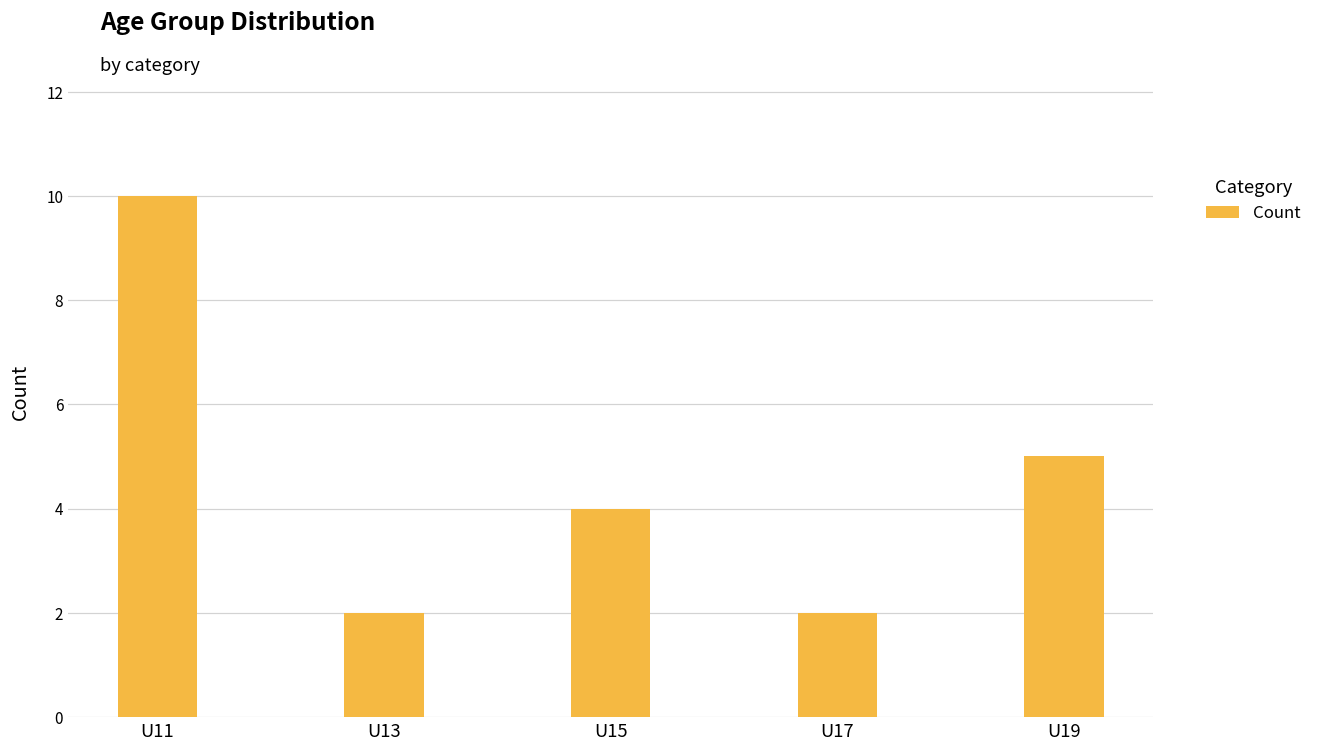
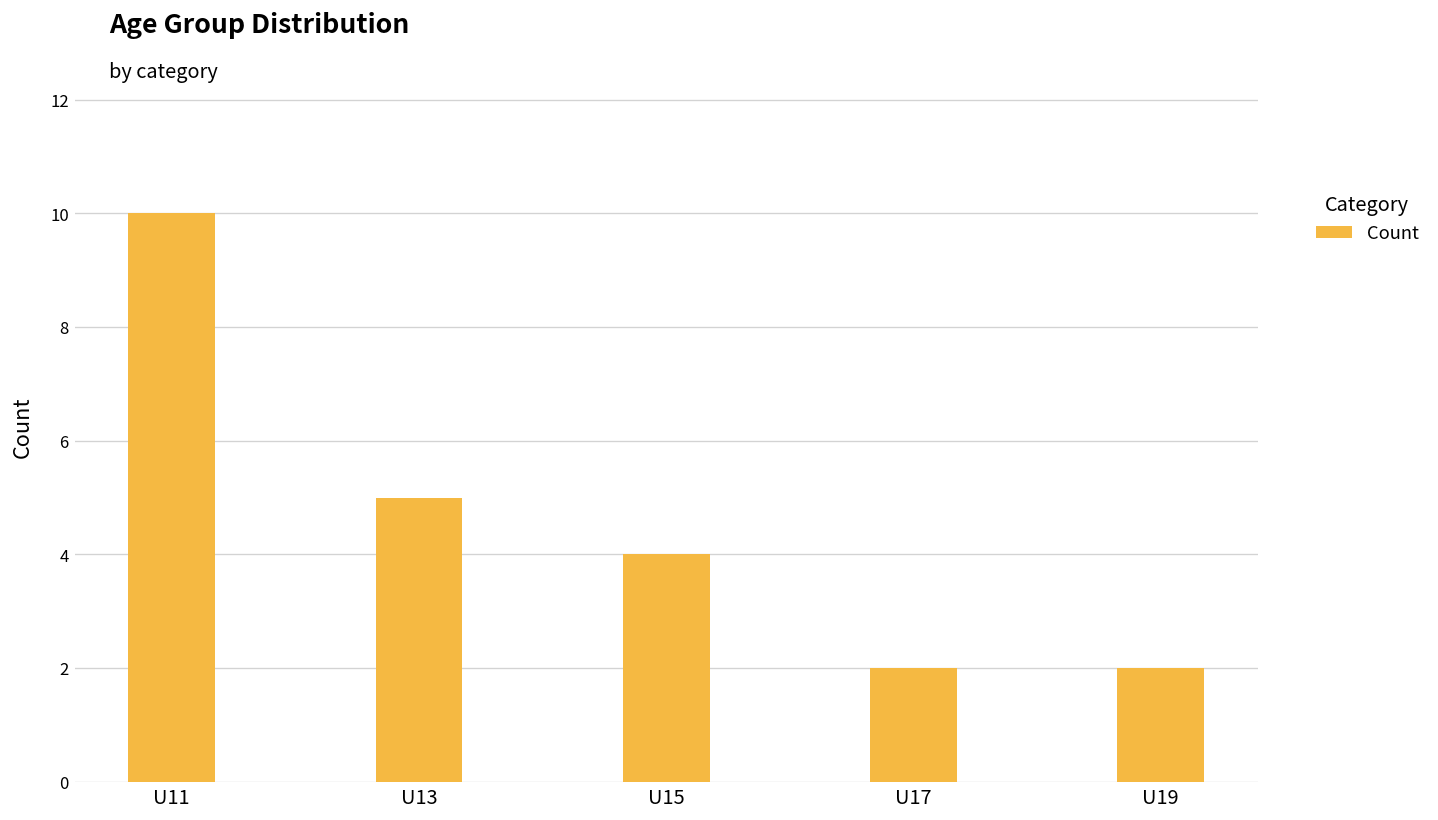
U13: 2 -> 5
U19: 5 -> 2
